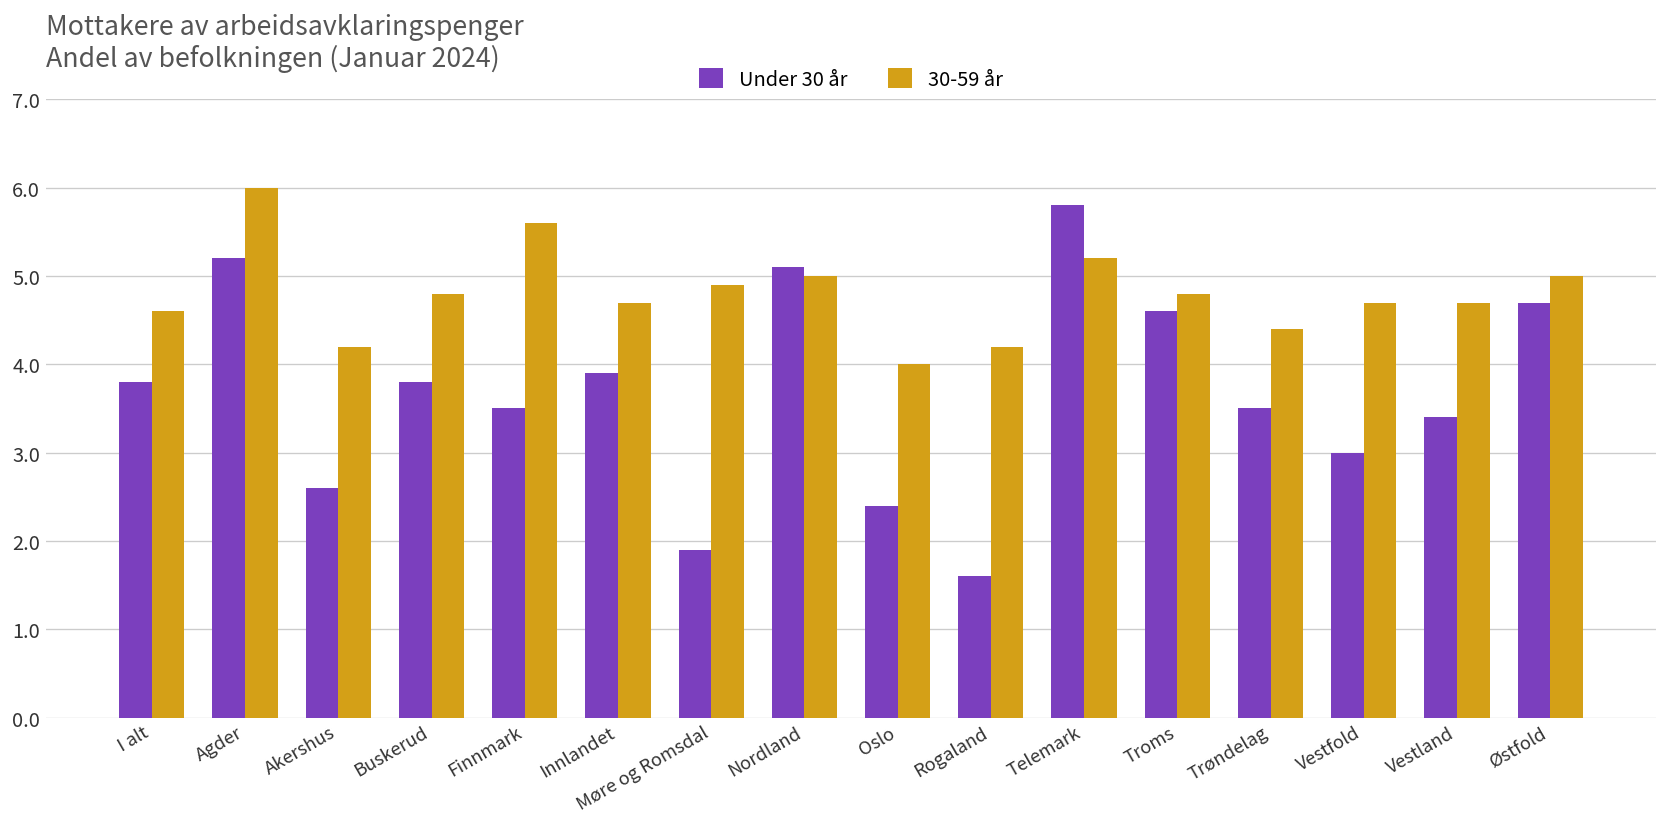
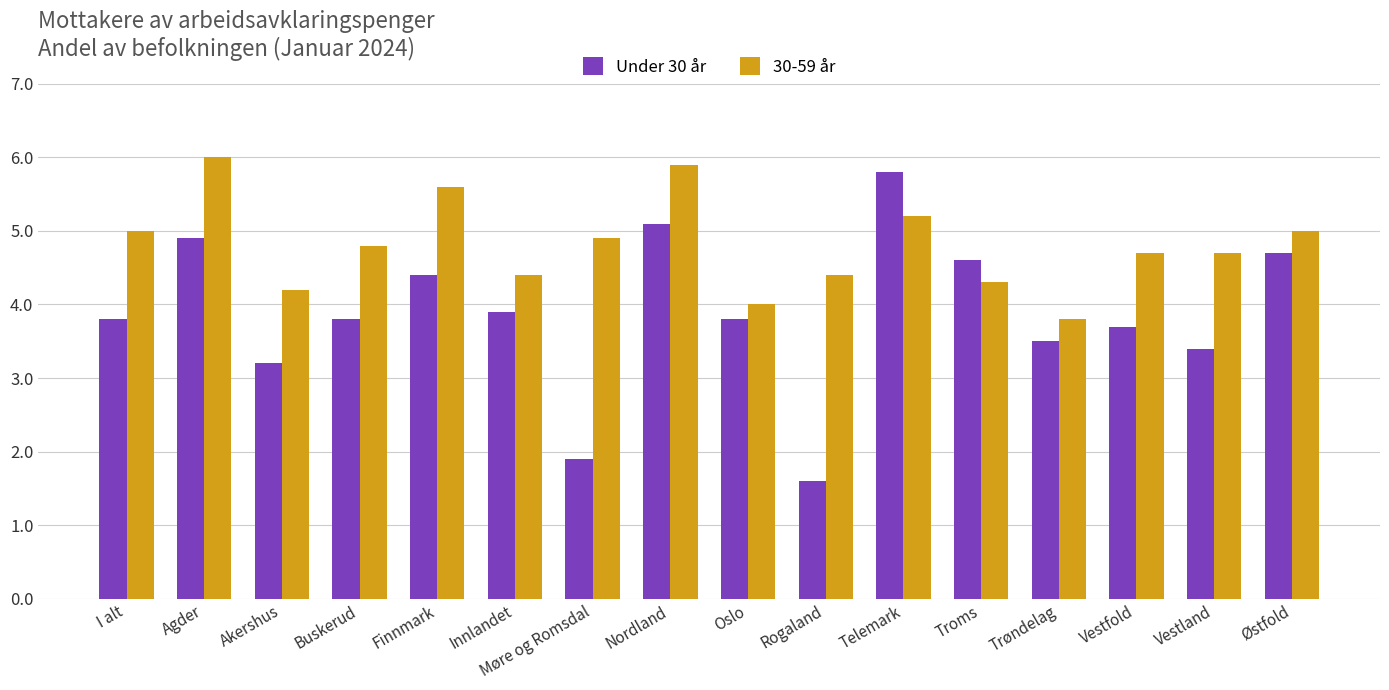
30-59 år, I alt: 4.6 -> 5.0
Under 30 år, Agder: 5.2 -> 4.9
Under 30 år, Akershus: 2.6 -> 3.2
Under 30 år, Finnmark: 3.5 -> 4.4
30-59 år, Innlandet: 4.7 -> 4.4
30-59 år, Nordland: 5.0 -> 5.9
Under 30 år, Oslo: 2.4 -> 3.8
30-59 år, Rogaland: 4.2 -> 4.4
30-59 år, Troms: 4.8 -> 4.3
30-59 år, Trøndelag: 4.4 -> 3.8
Under 30 år, Vestfold: 3.0 -> 3.7
